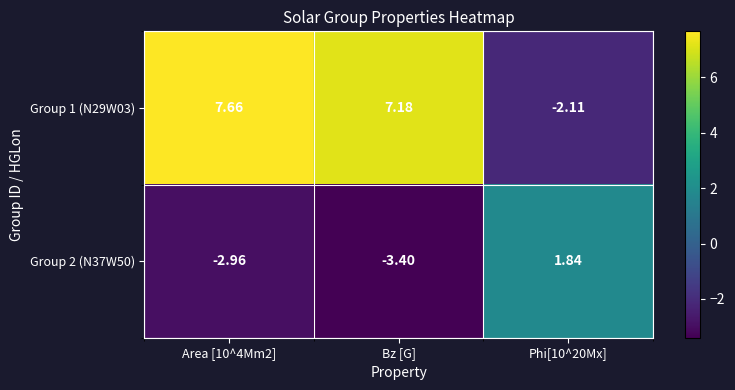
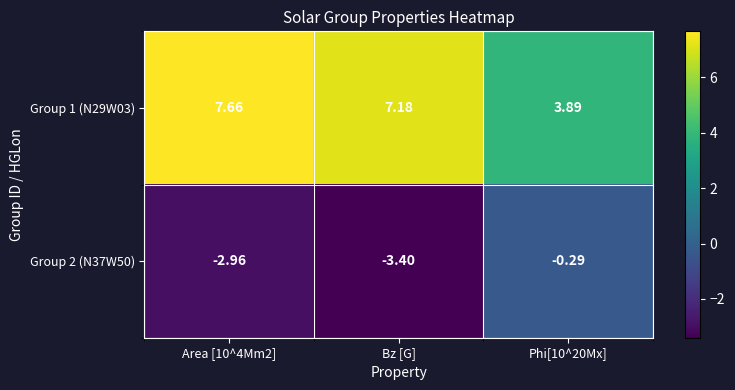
Group 1 (N29W03), Phi[10^20Mx]: -2.11 -> 3.89
Group 2 (N37W50), Phi[10^20Mx]: 1.84 -> -0.29
